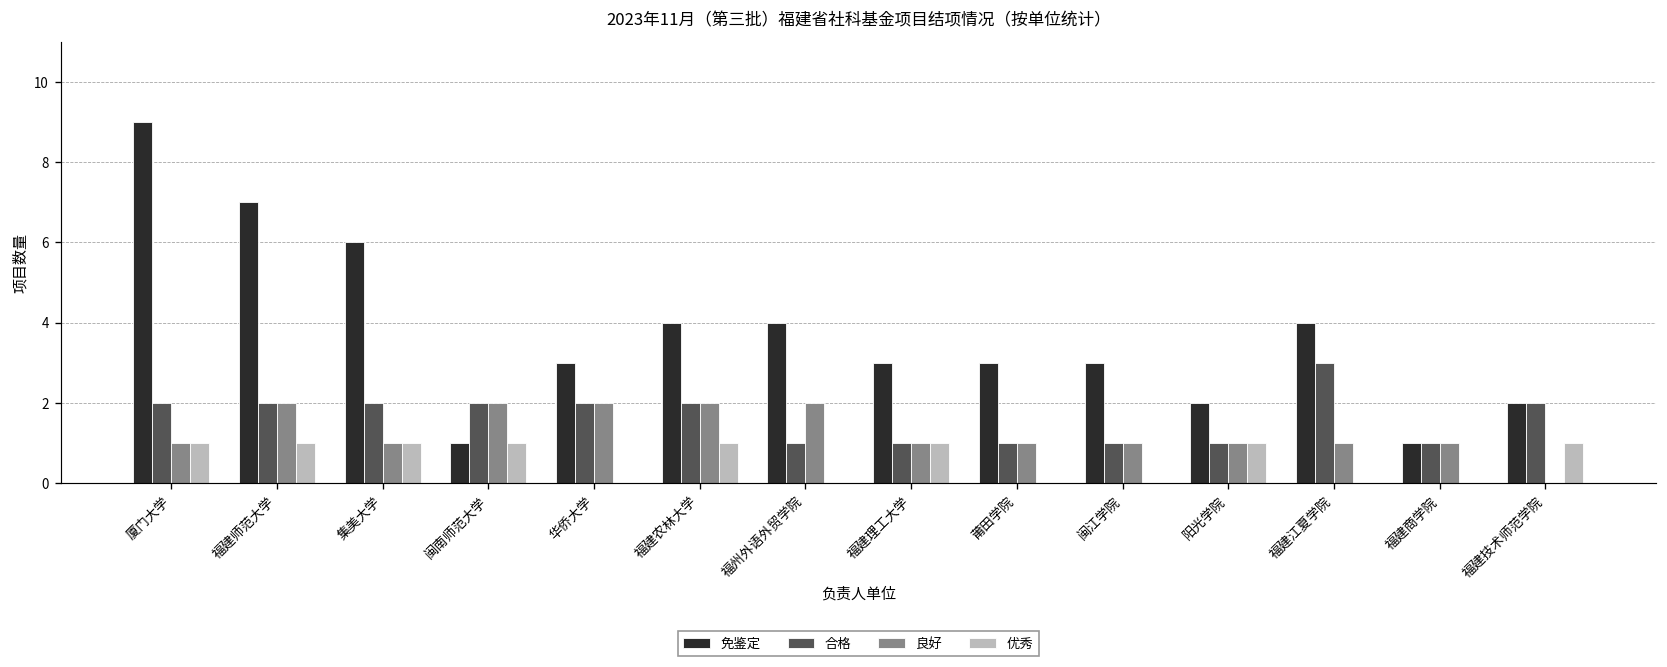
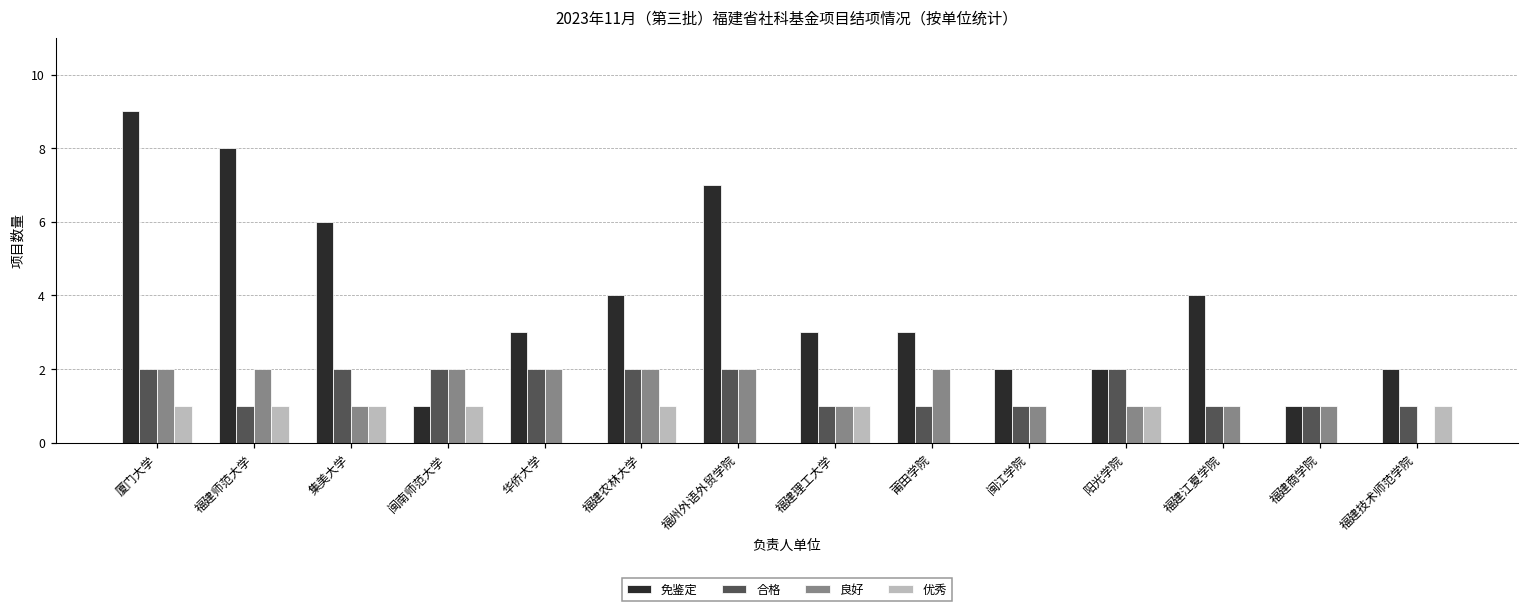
良好, 厦门大学: 1 -> 2
免鉴定, 福建师范大学: 7 -> 8
合格, 福建师范大学: 2 -> 1
免鉴定, 福州外语外贸学院: 4 -> 7
合格, 福州外语外贸学院: 1 -> 2
良好, 莆田学院: 1 -> 2
免鉴定, 闽江学院: 3 -> 2
合格, 阳光学院: 1 -> 2
合格, 福建江夏学院: 3 -> 1
合格, 福建技术师范学院: 2 -> 1
